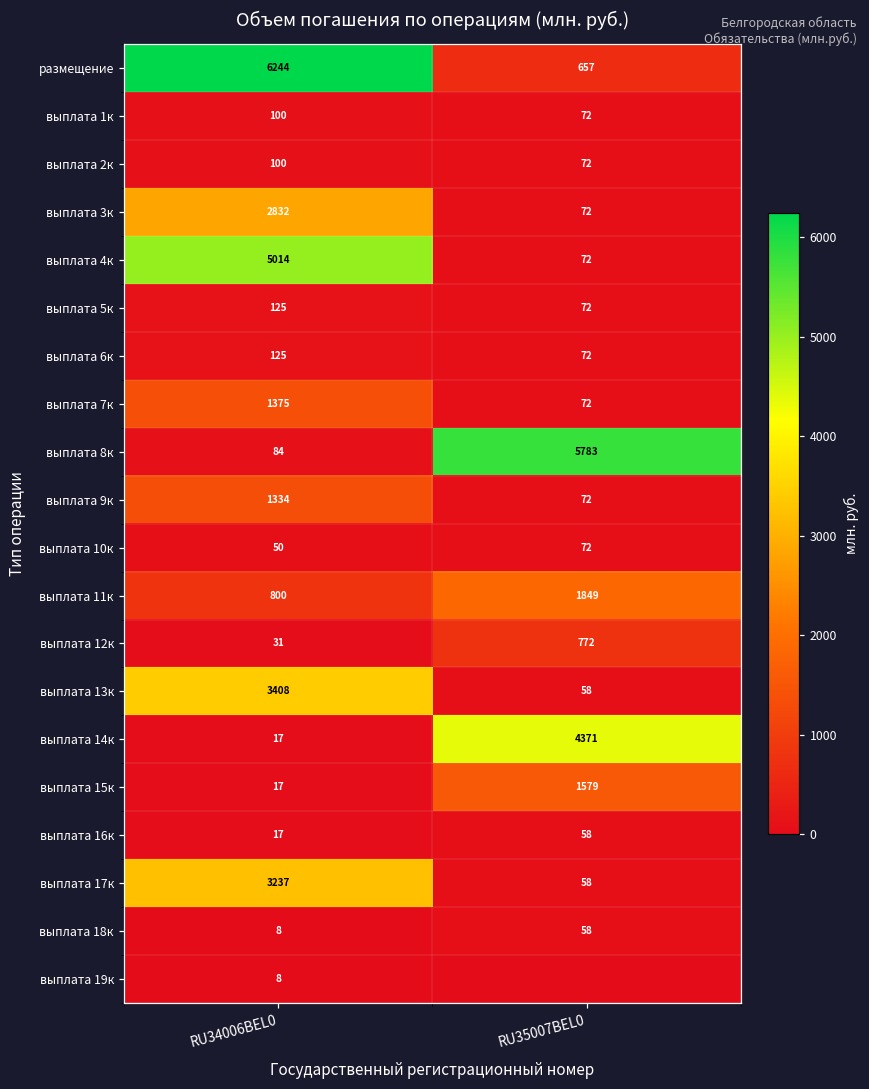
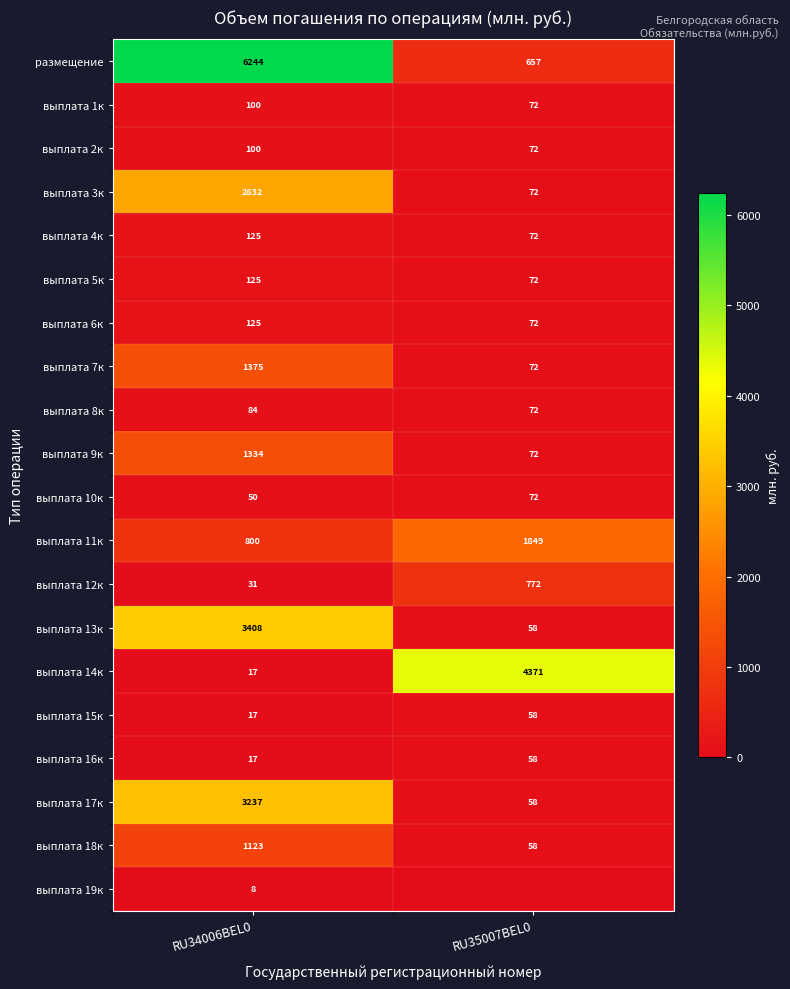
выплата 4к, RU34006BEL0: 5014 -> 125
выплата 8к, RU35007BEL0: 5783 -> 72
выплата 15к, RU35007BEL0: 1579 -> 58
выплата 18к, RU34006BEL0: 8 -> 1123
